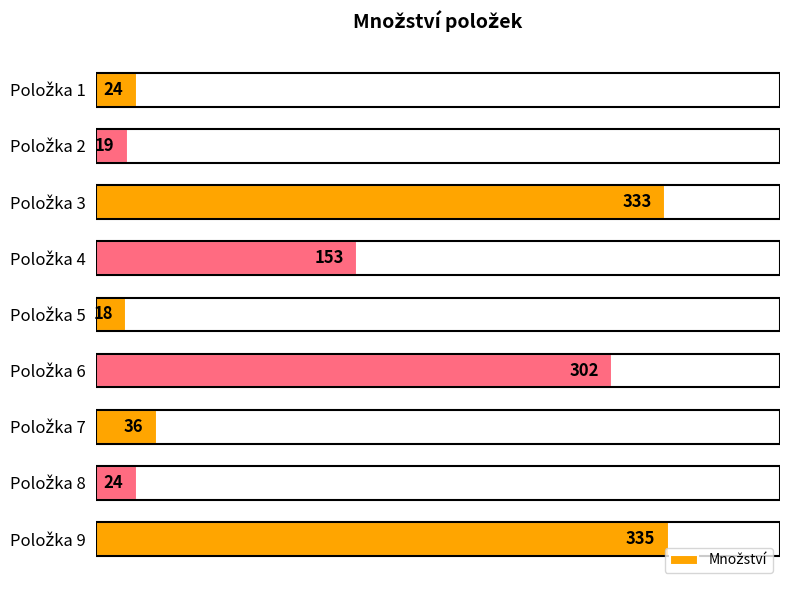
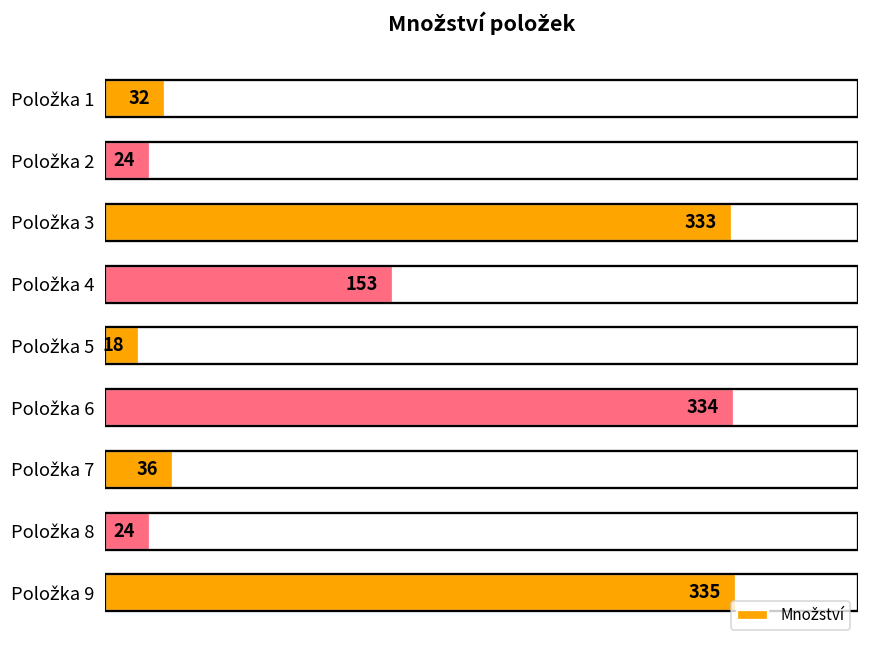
Položka 1: 24 -> 32
Položka 2: 19 -> 24
Položka 6: 302 -> 334
